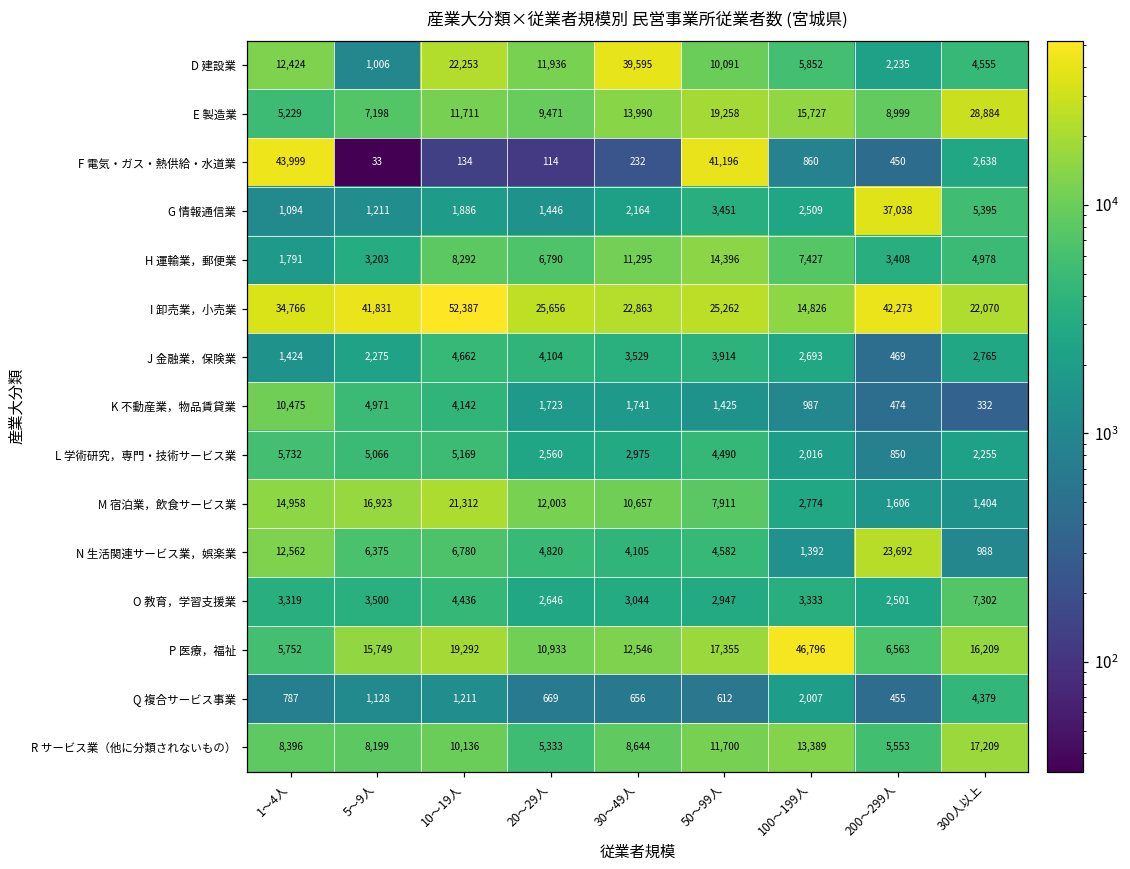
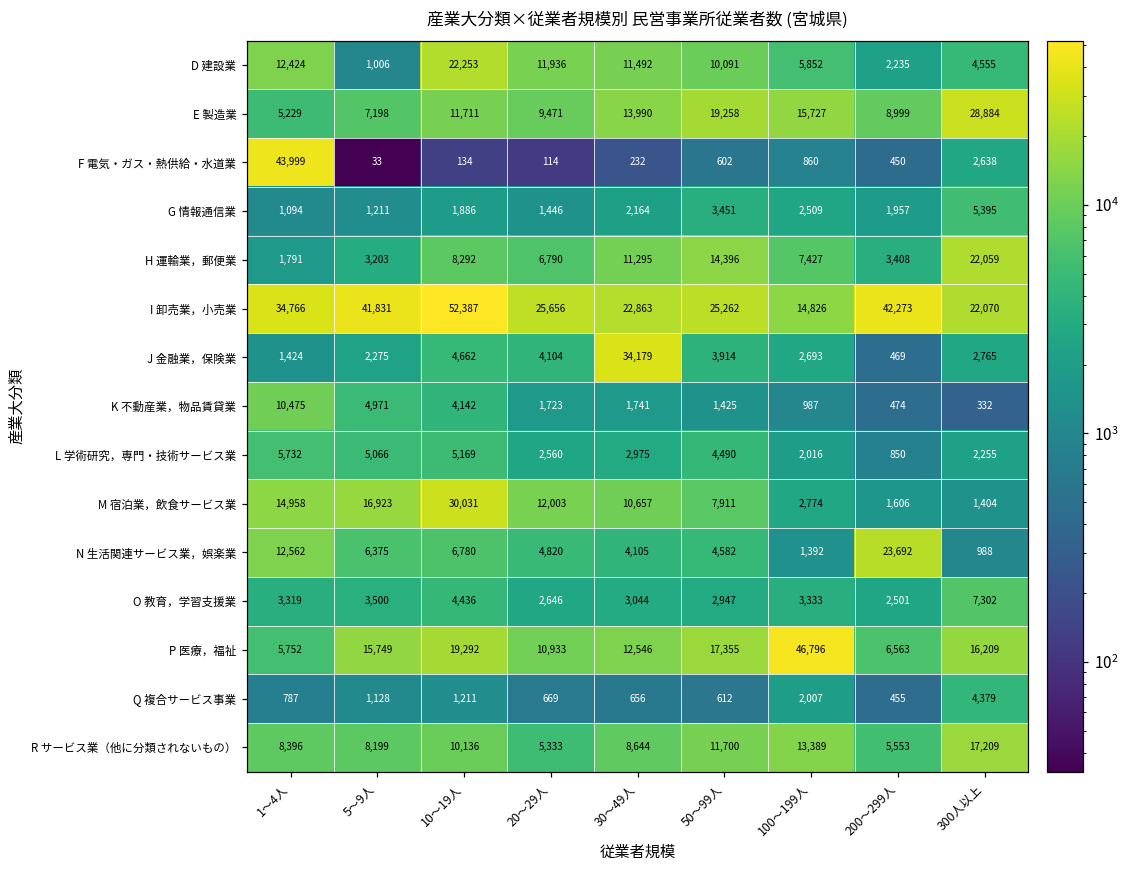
D 建設業, 30～49人: 39,595 -> 11,492
F 電気・ガス・熱供給・水道業, 50～99人: 41,196 -> 602
G 情報通信業, 200～299人: 37,038 -> 1,957
H 運輸業，郵便業, 300人以上: 4,978 -> 22,059
J 金融業，保険業, 30～49人: 3,529 -> 34,179
M 宿泊業，飲食サービス業, 10～19人: 21,312 -> 30,031
